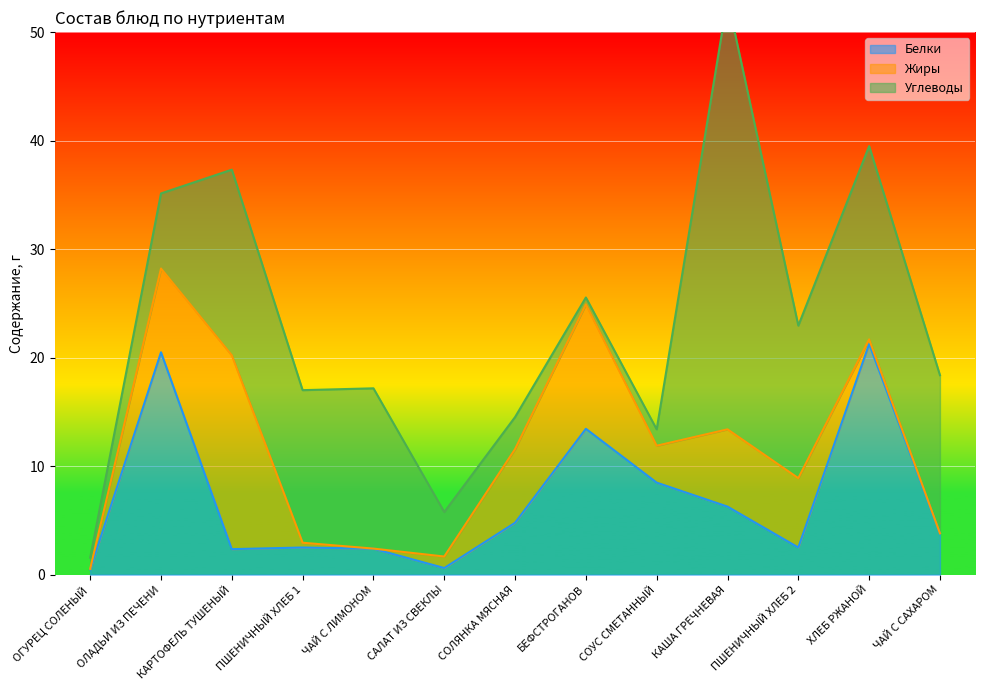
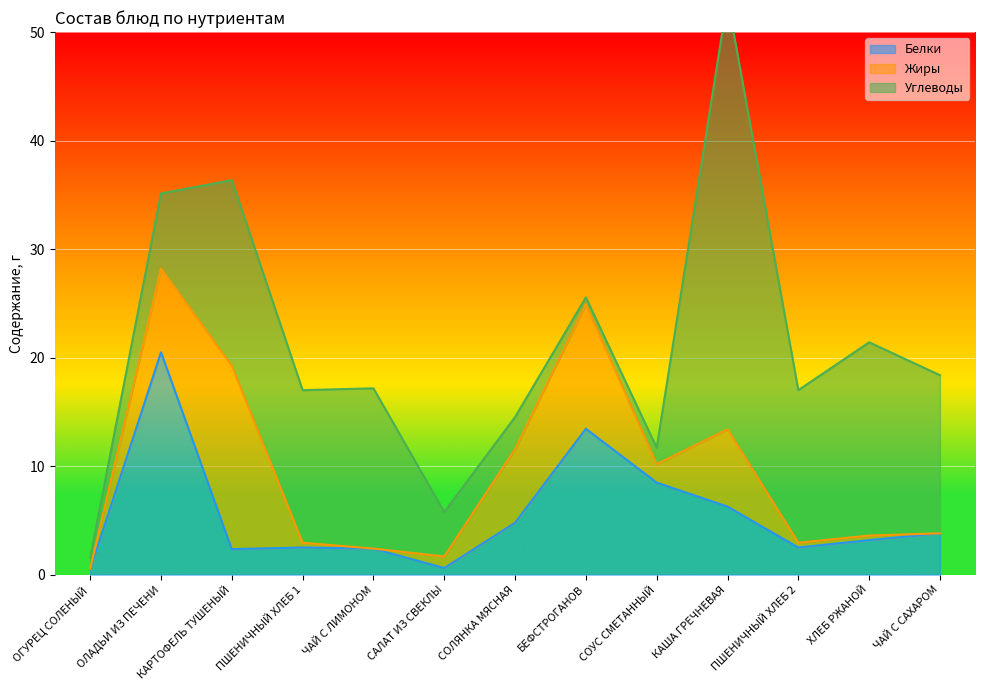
Жиры, КАРТОФЕЛЬ ТУШЕНЫЙ: 17.9 -> 16.9
Жиры, СОУС СМЕТАННЫЙ: 3.4 -> 1.7
Жиры, ПШЕНИЧНЫЙ ХЛЕБ 2: 6.4 -> 0.4
Белки, ХЛЕБ РЖАНОЙ: 21.3 -> 3.2
